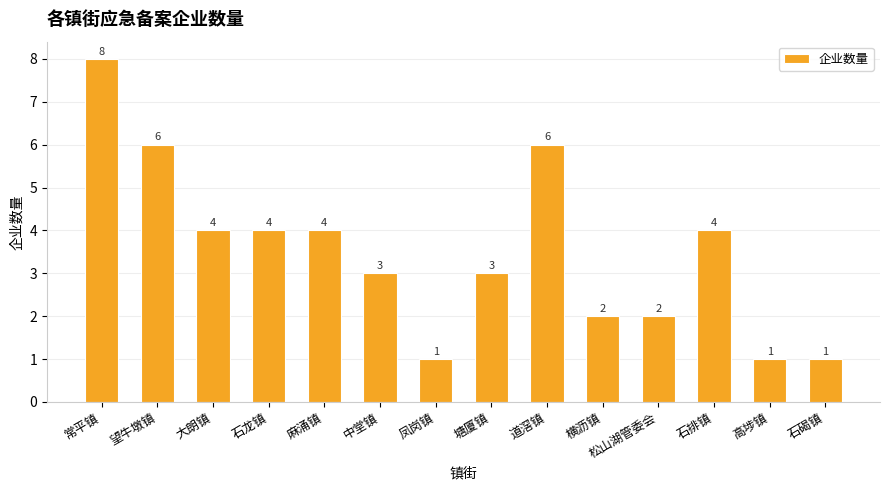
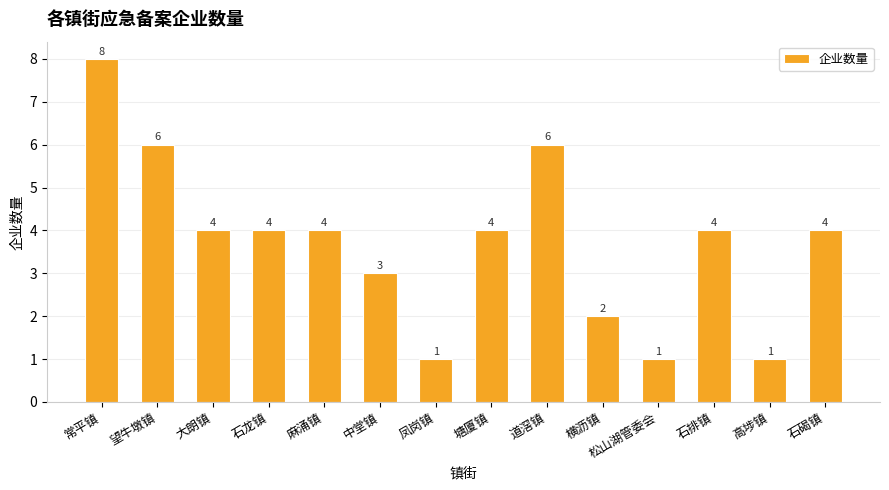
塘厦镇: 3 -> 4
松山湖管委会: 2 -> 1
石碣镇: 1 -> 4
